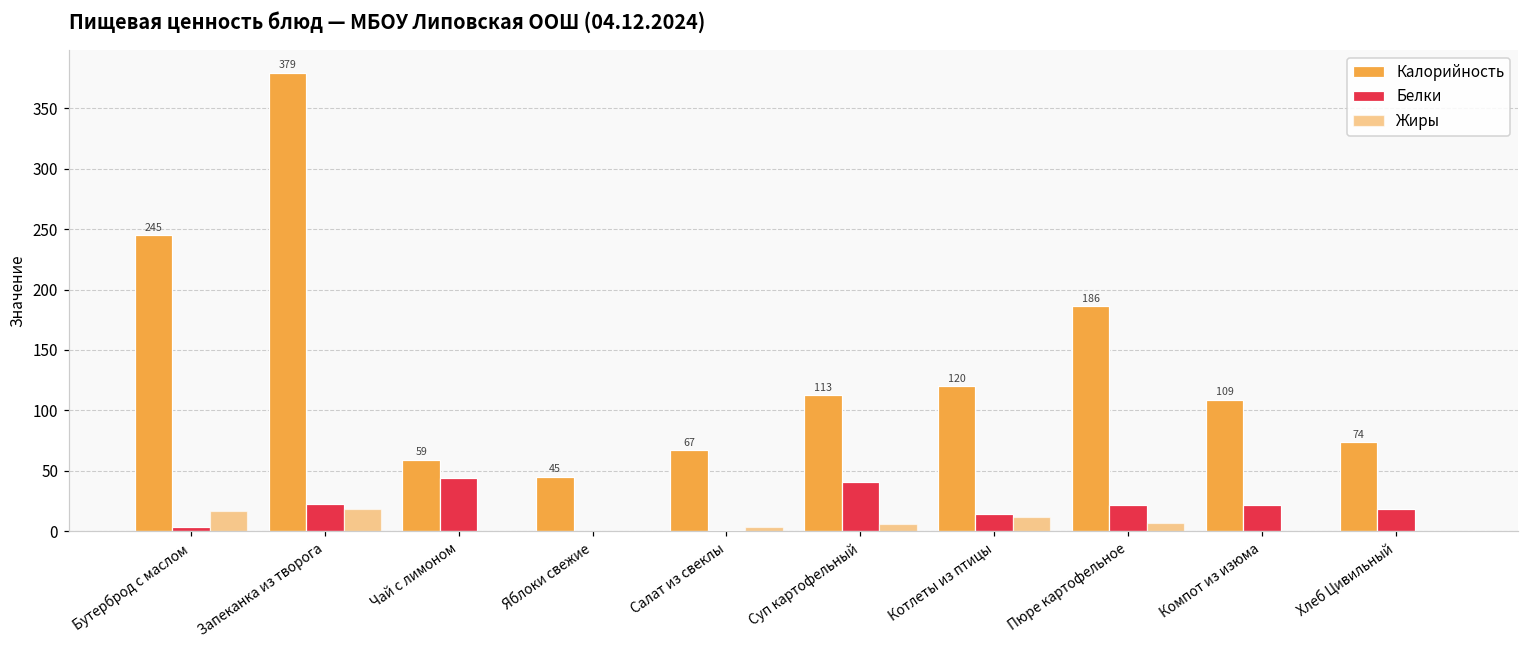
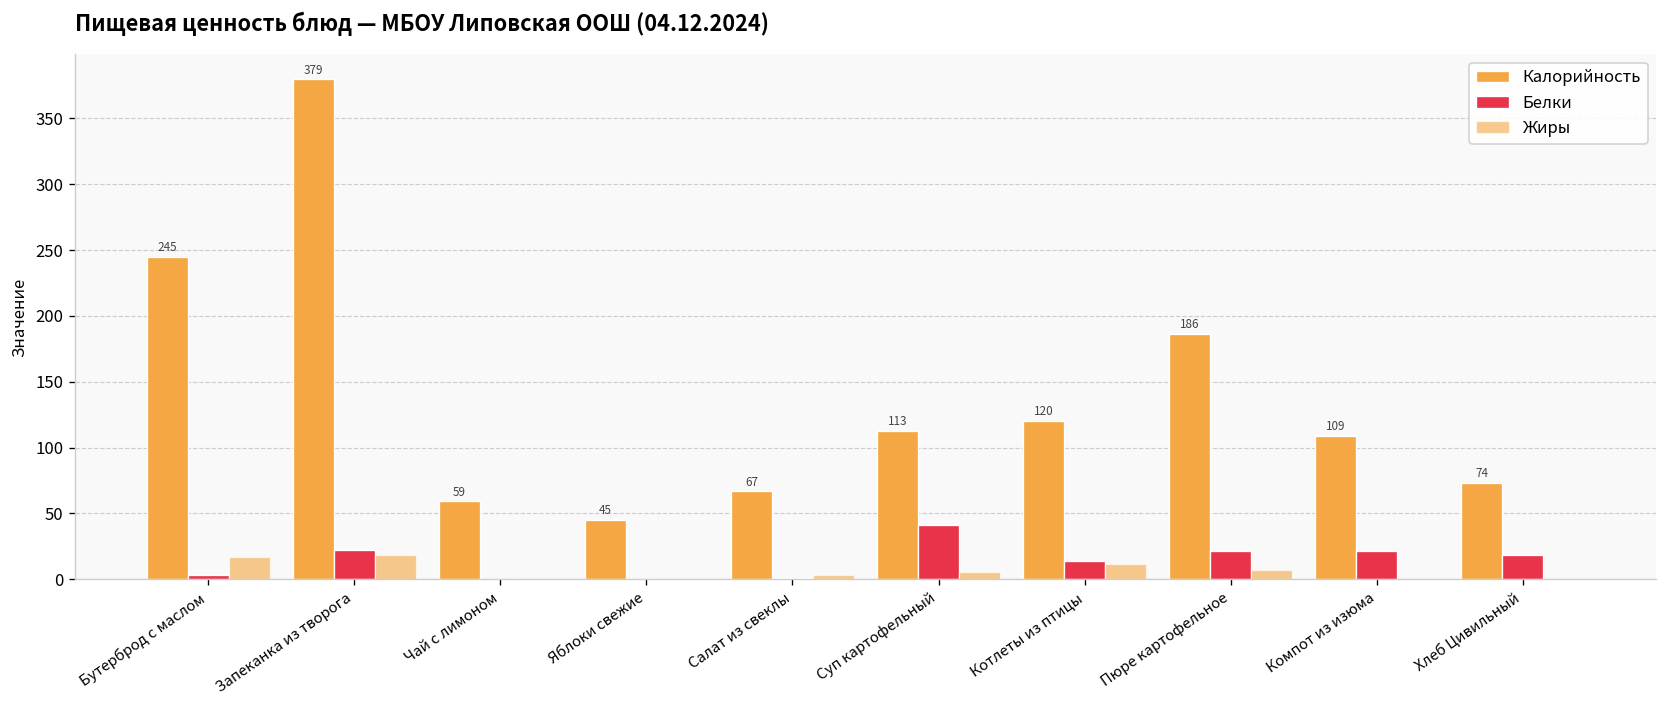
Белки, Чай с лимоном: 44 -> 0
